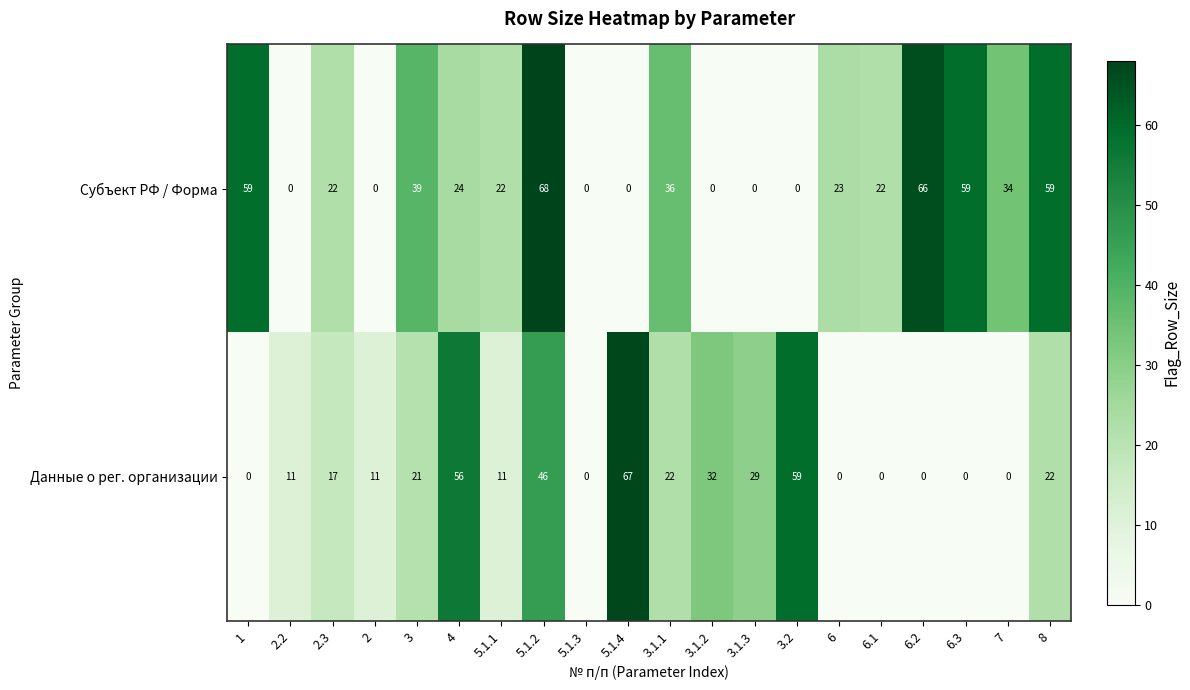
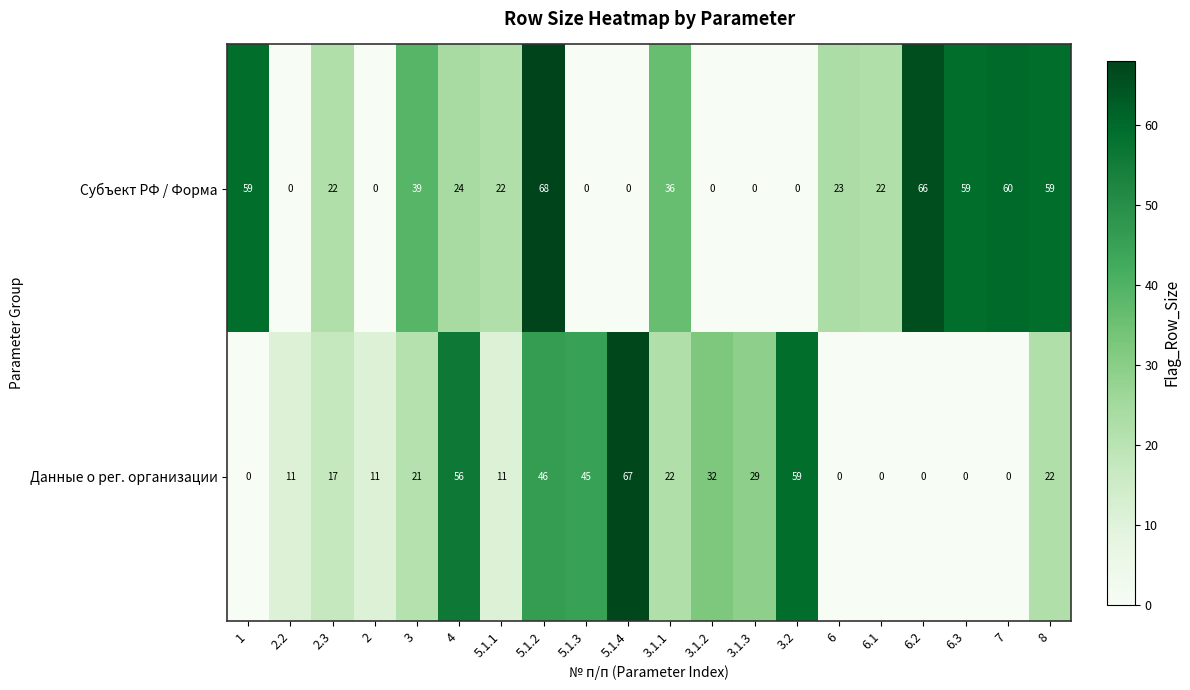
Субъект РФ / Форма, 7: 34 -> 60
Данные о рег. организации, 5.1.3: 0 -> 45
